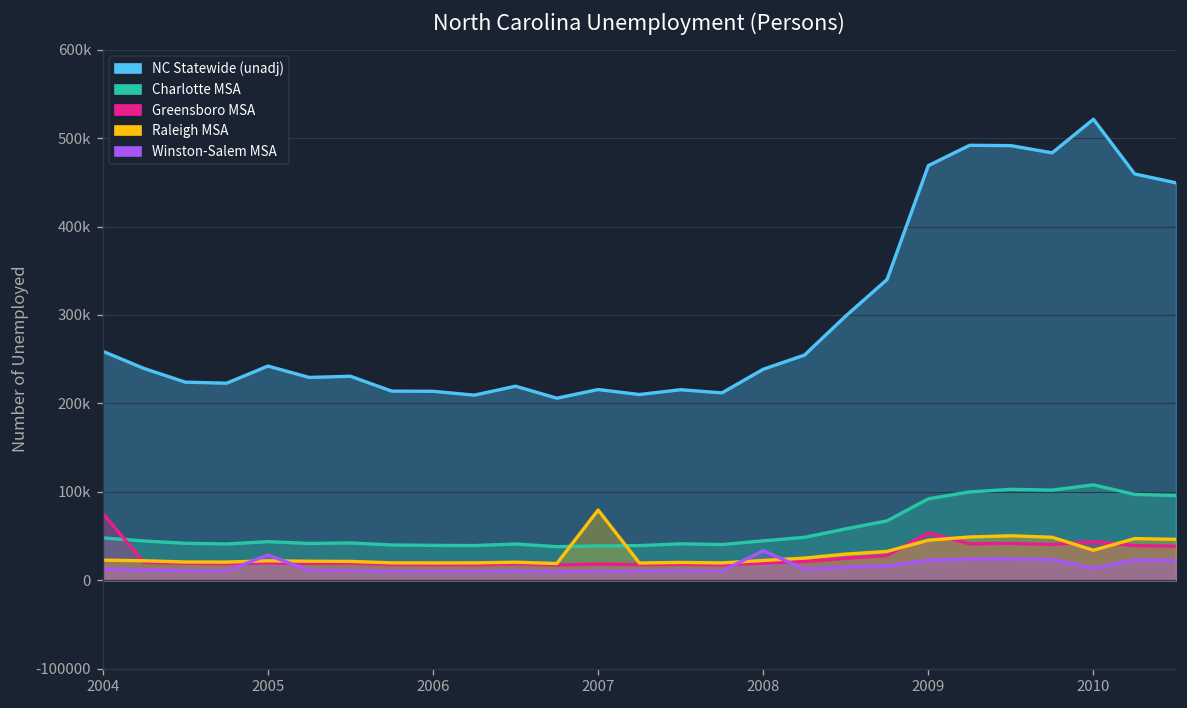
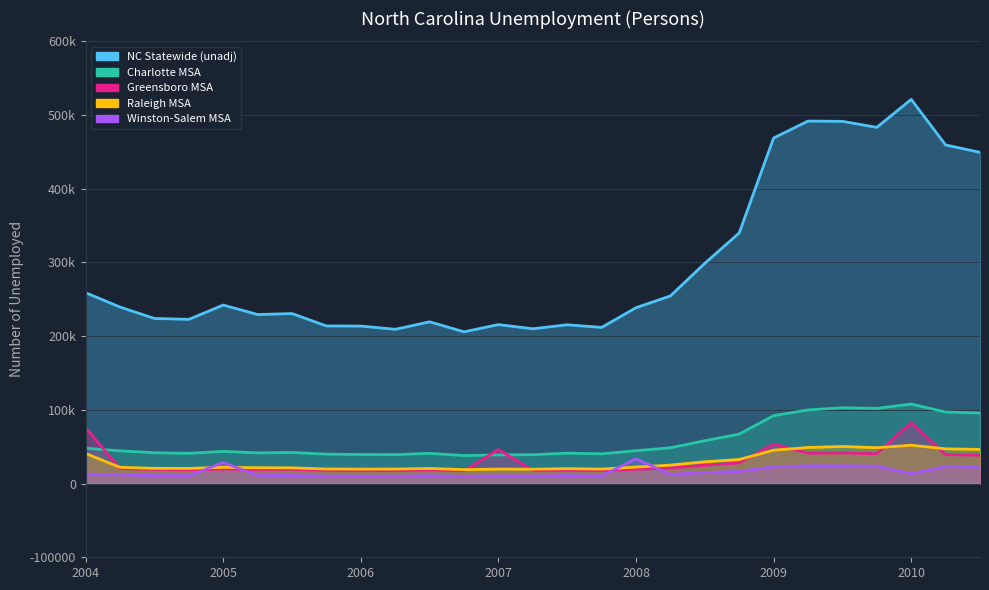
Raleigh MSA, 2004: 20000 -> 40000
Greensboro MSA, 2007: 20000 -> 50000
Raleigh MSA, 2007: 80000 -> 20000
Greensboro MSA, 2010: 40000 -> 80000
Raleigh MSA, 2010: 30000 -> 50000
